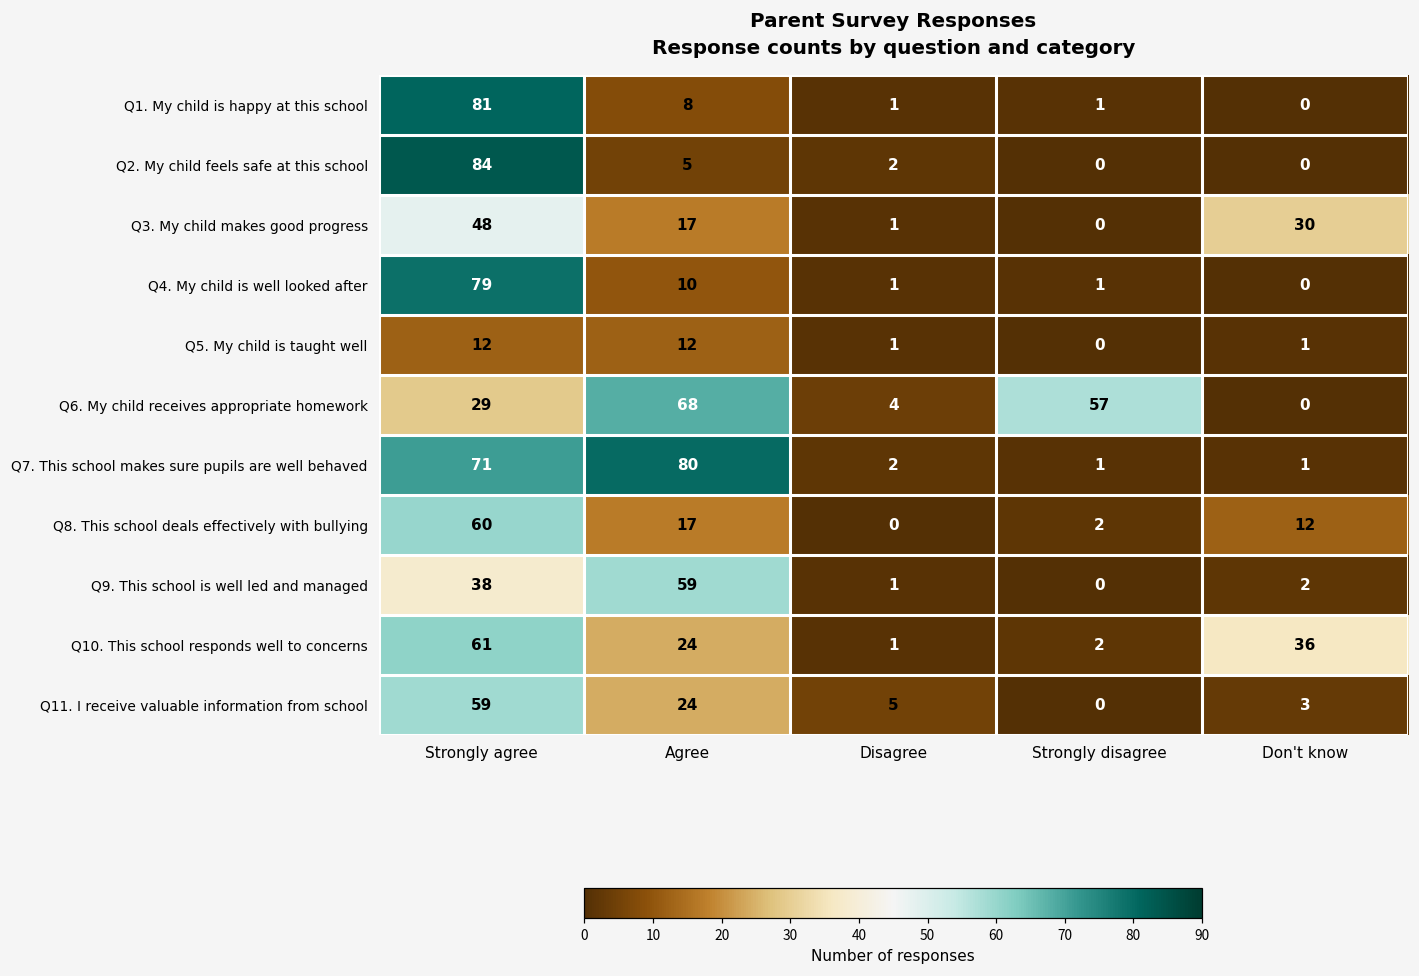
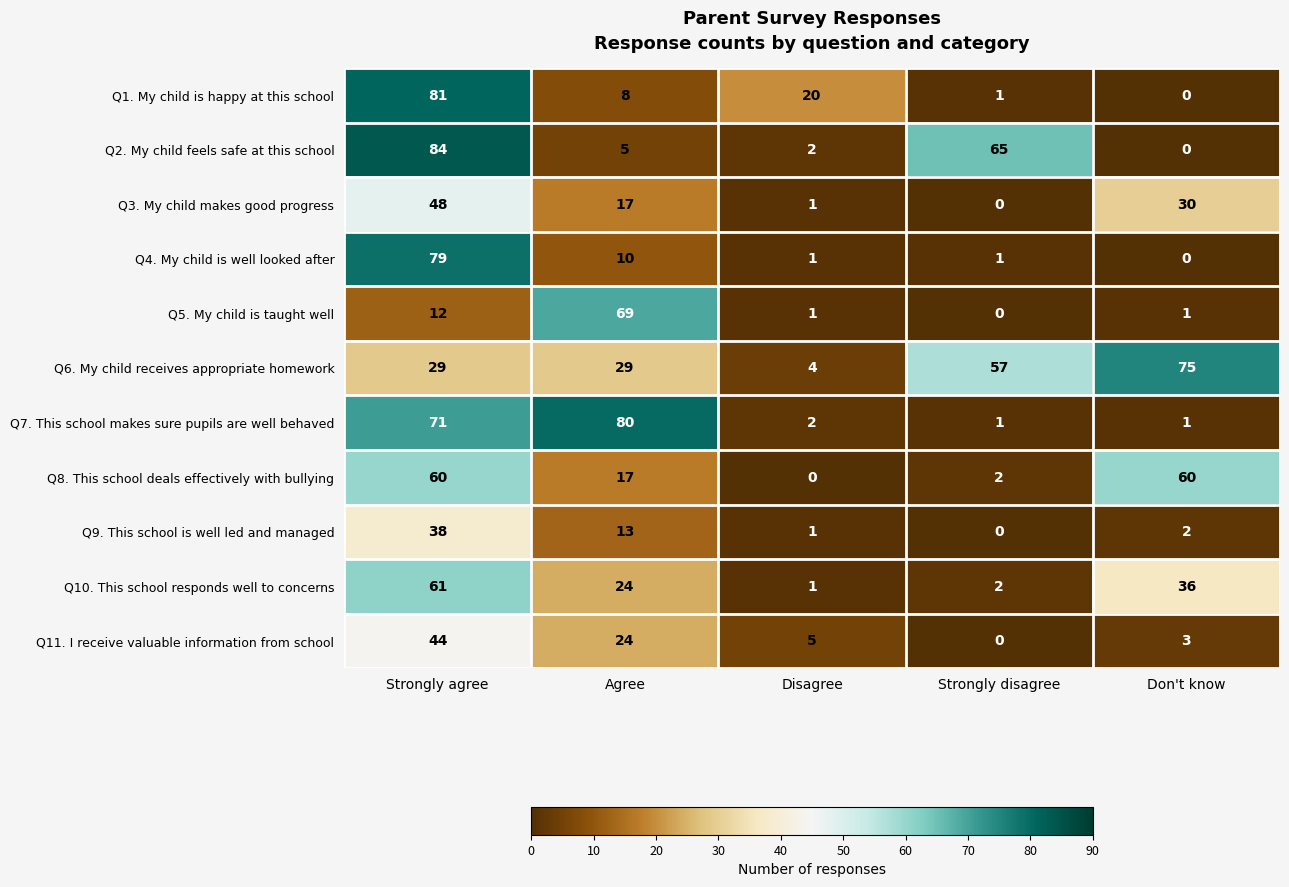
Q1. My child is happy at this school, Disagree: 1 -> 20
Q2. My child feels safe at this school, Strongly disagree: 0 -> 65
Q5. My child is taught well, Agree: 12 -> 69
Q6. My child receives appropriate homework, Agree: 68 -> 29
Q6. My child receives appropriate homework, Don't know: 0 -> 75
Q8. This school deals effectively with bullying, Don't know: 12 -> 60
Q9. This school is well led and managed, Agree: 59 -> 13
Q11. I receive valuable information from school, Strongly agree: 59 -> 44
